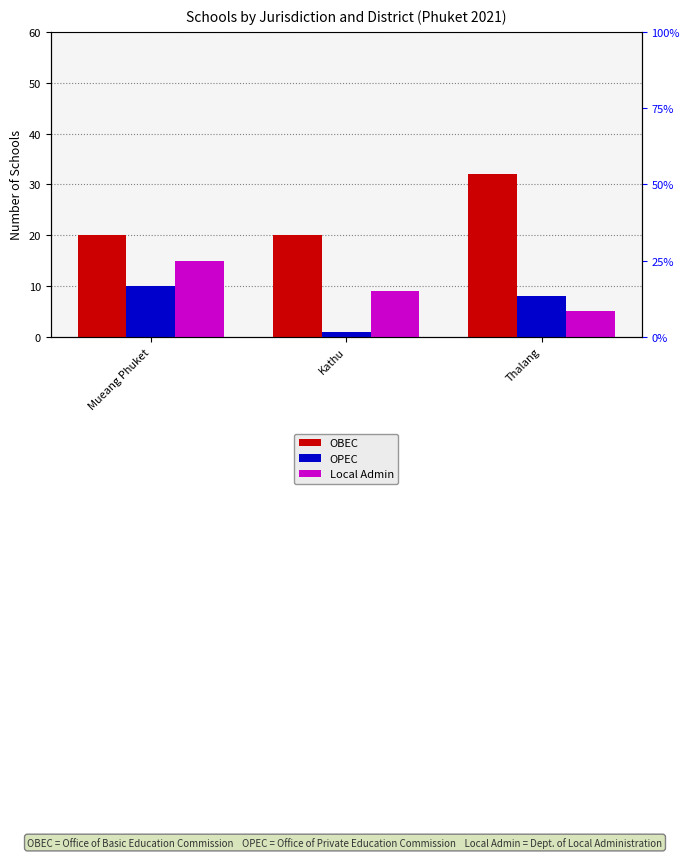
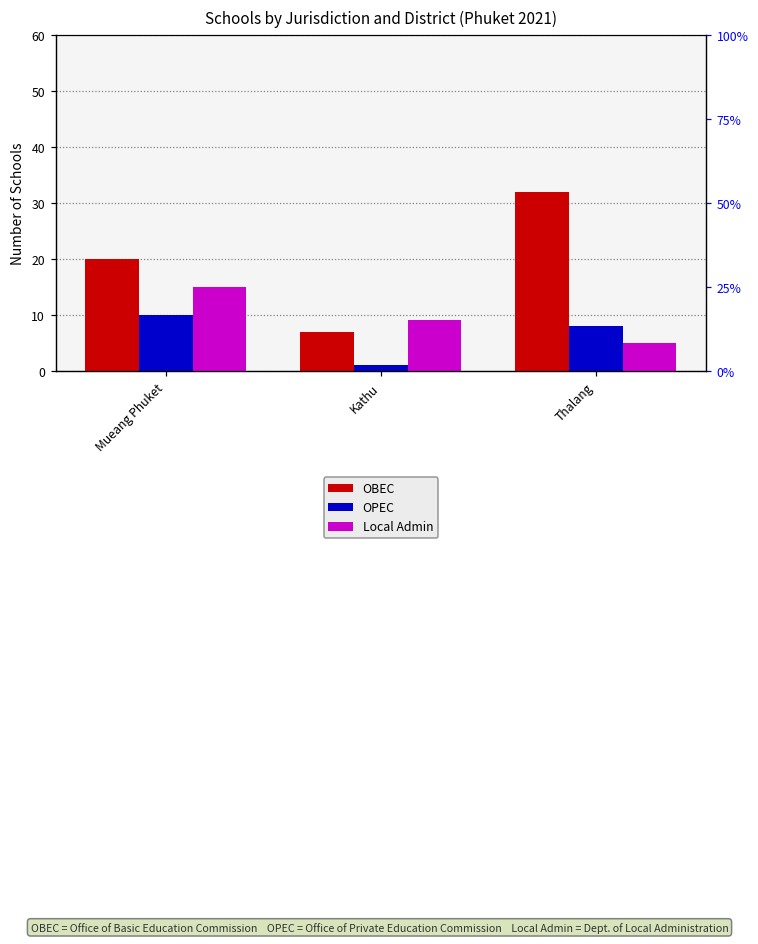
OBEC, Kathu: 20 -> 7
